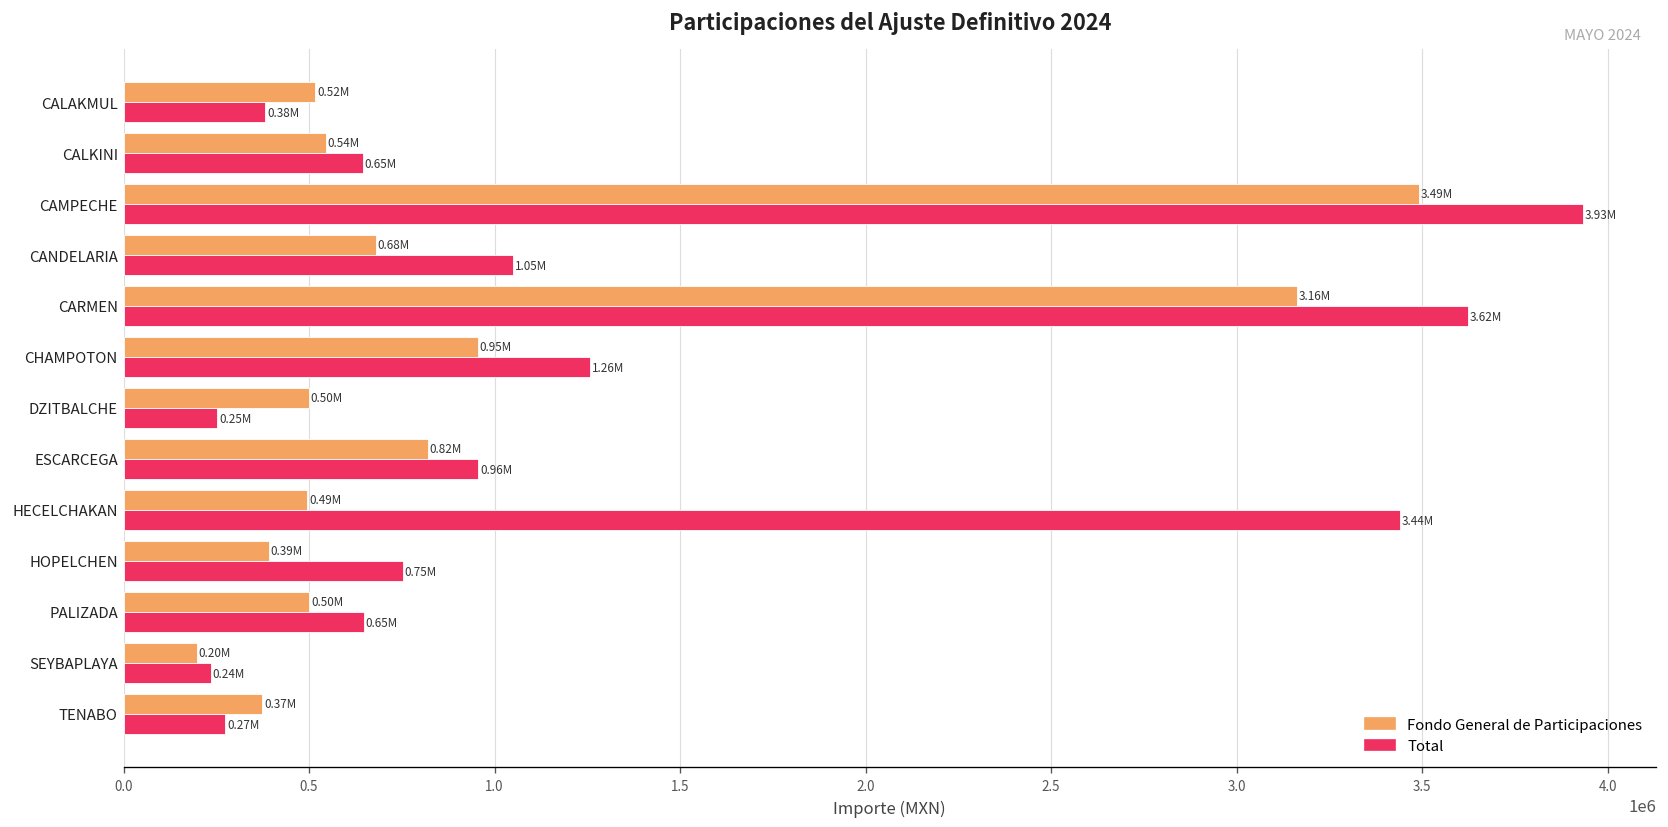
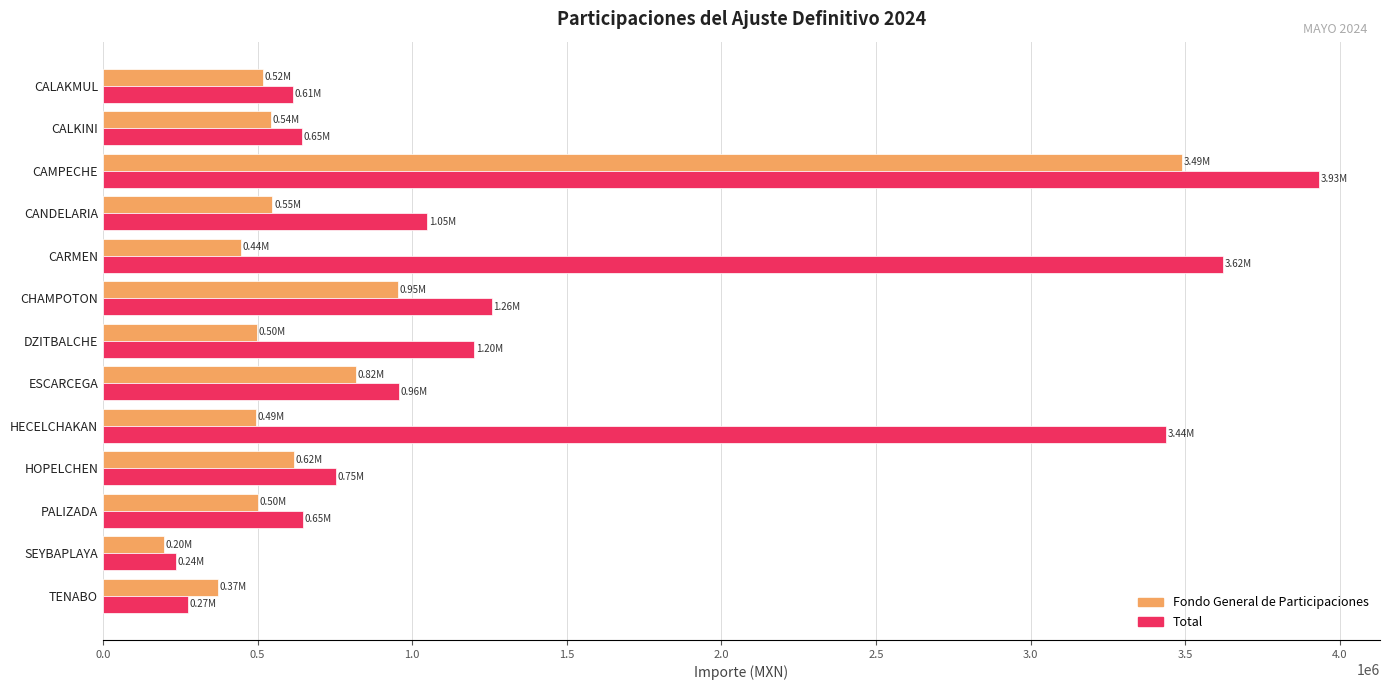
Total, CALAKMUL: 0.38M -> 0.61M
Fondo General de Participaciones, CANDELARIA: 0.68M -> 0.55M
Fondo General de Participaciones, CARMEN: 3.16M -> 0.44M
Total, DZITBALCHE: 0.25M -> 1.20M
Fondo General de Participaciones, HOPELCHEN: 0.39M -> 0.62M
